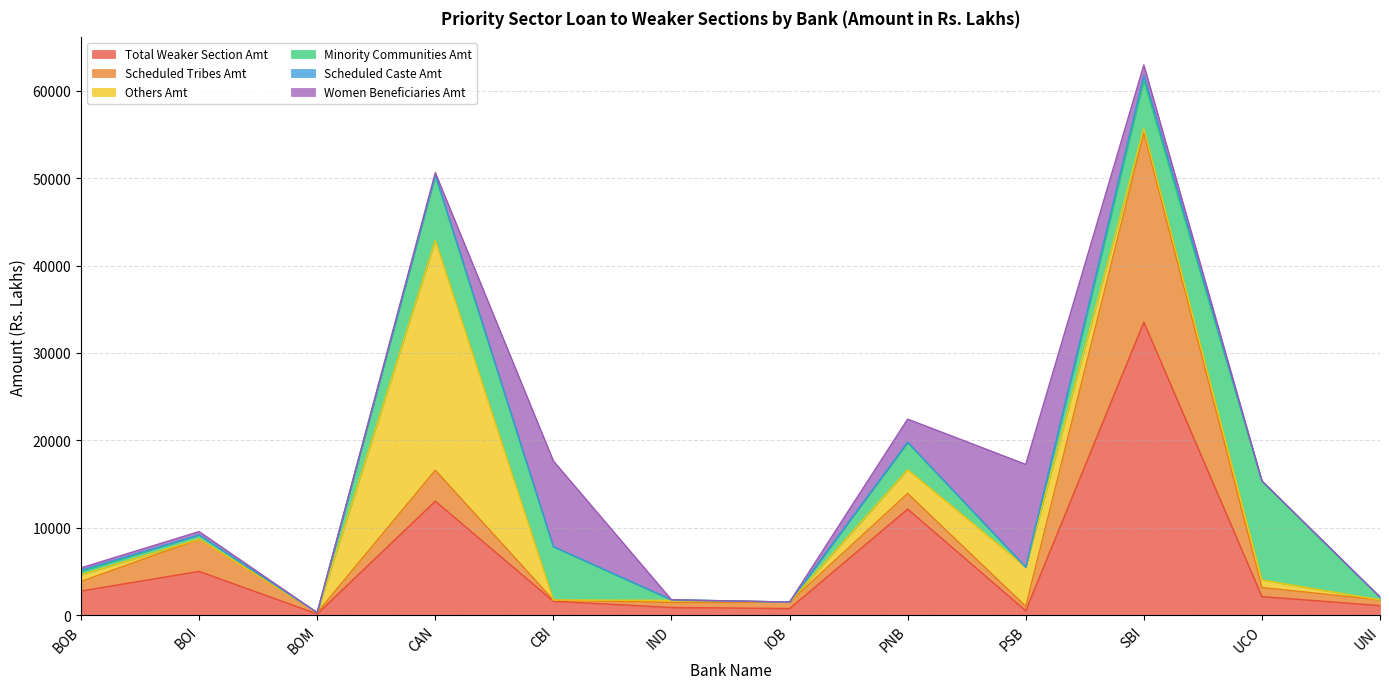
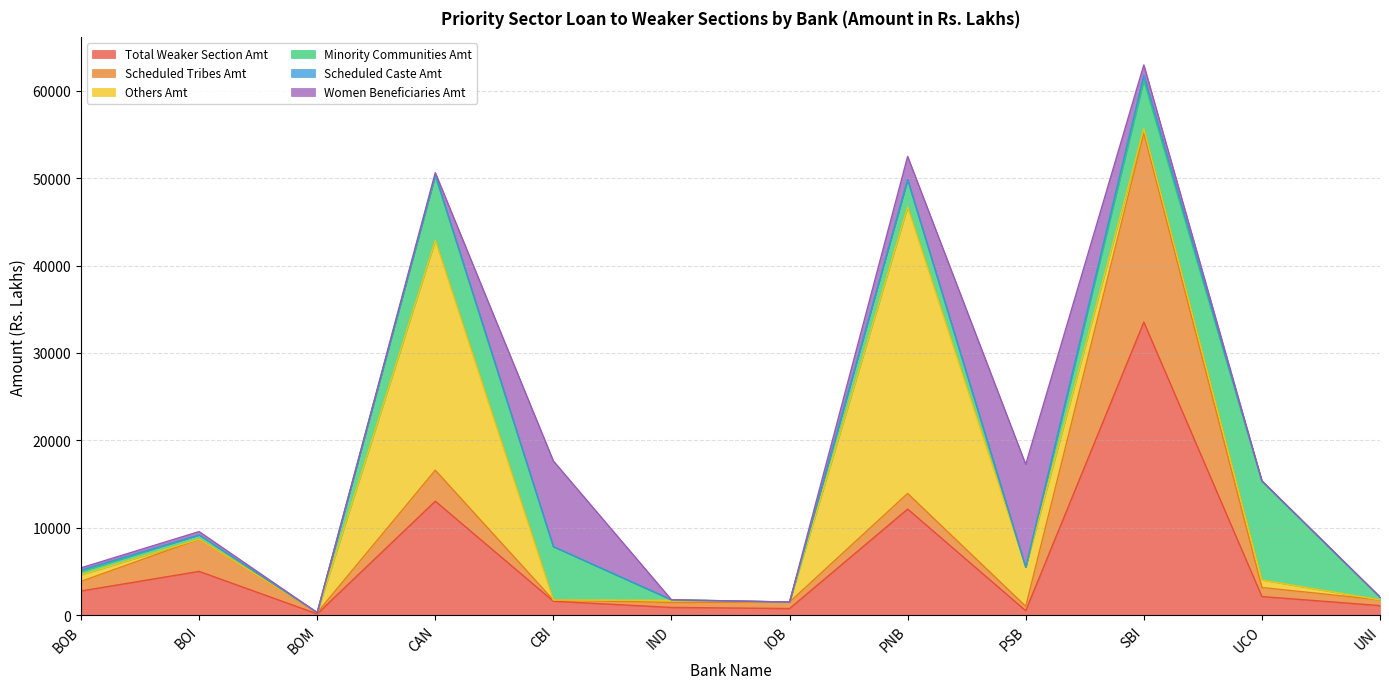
Others Amt, PNB: 3000 -> 33000
